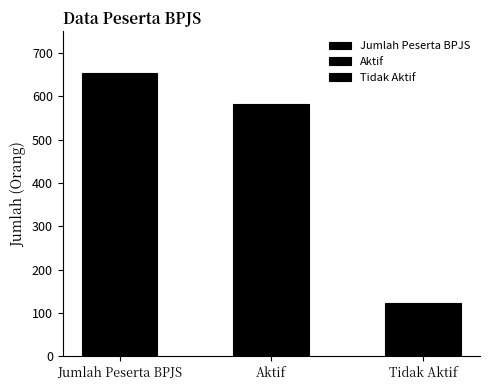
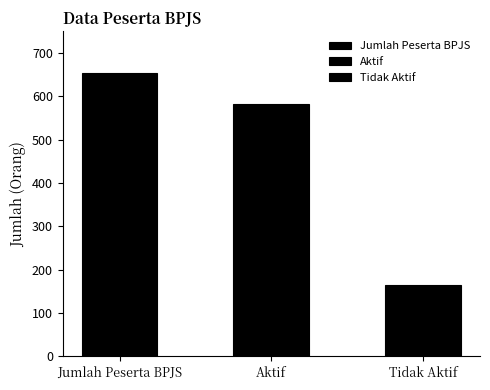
Tidak Aktif: 120 -> 160
